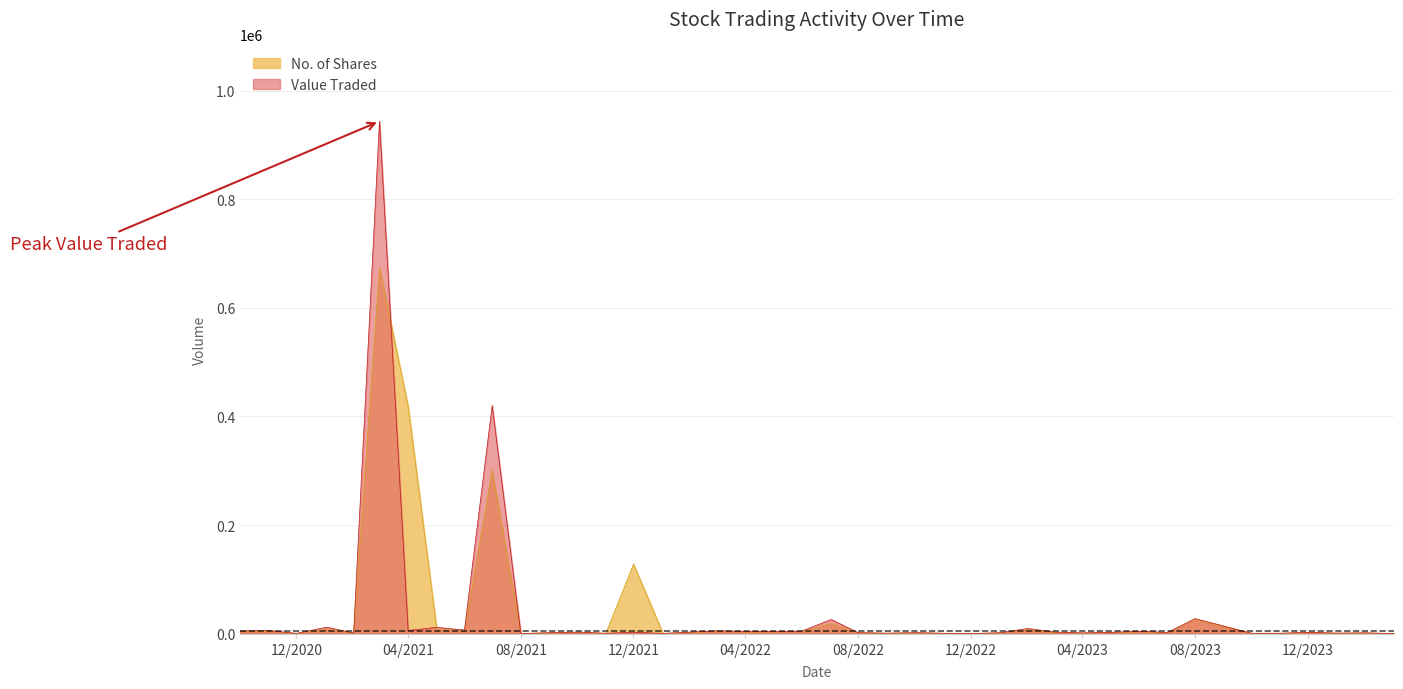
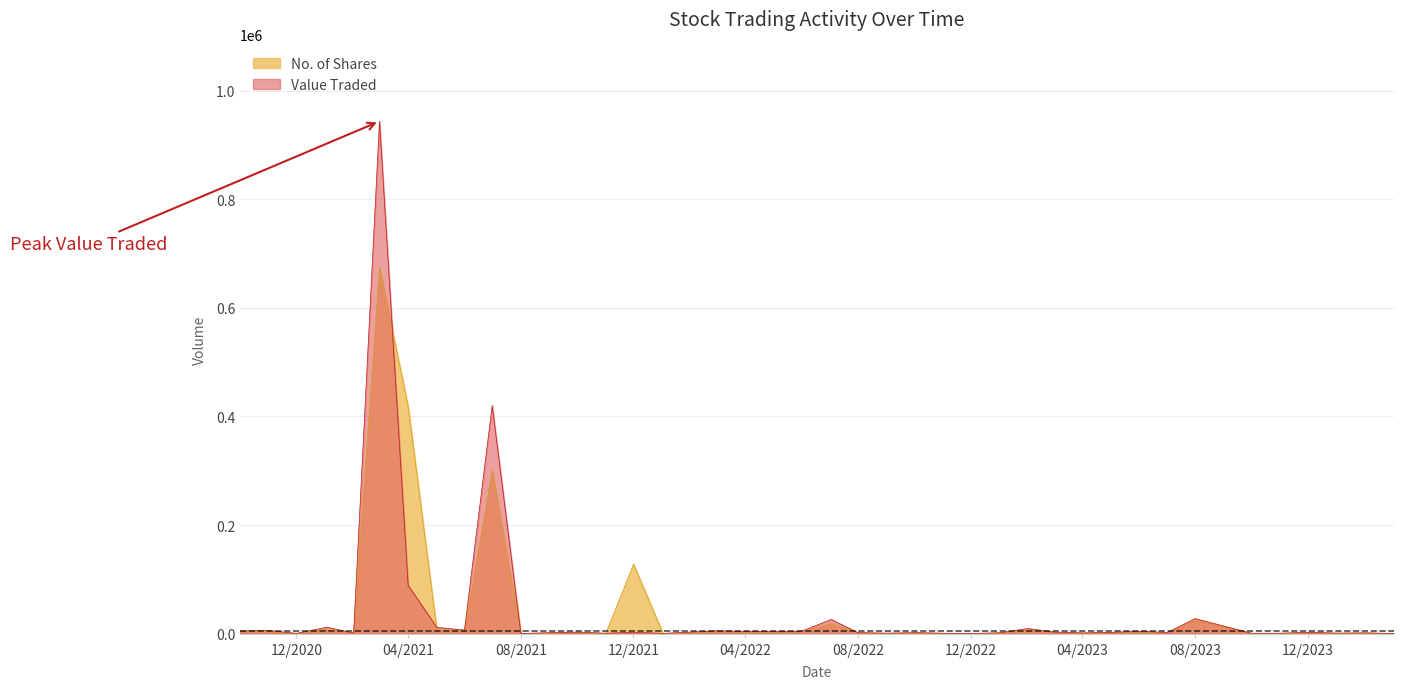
Value Traded, 04/2021: 10000 -> 90000
